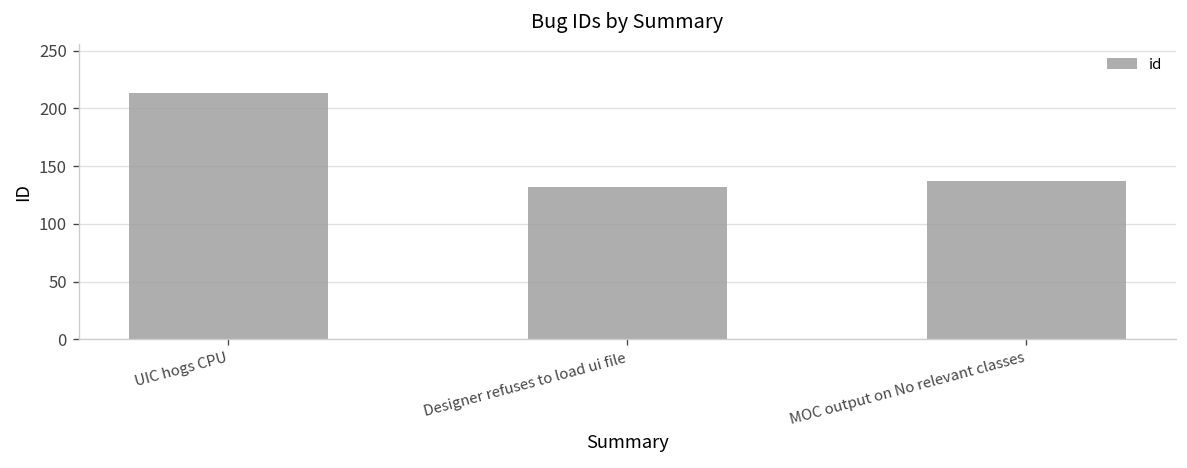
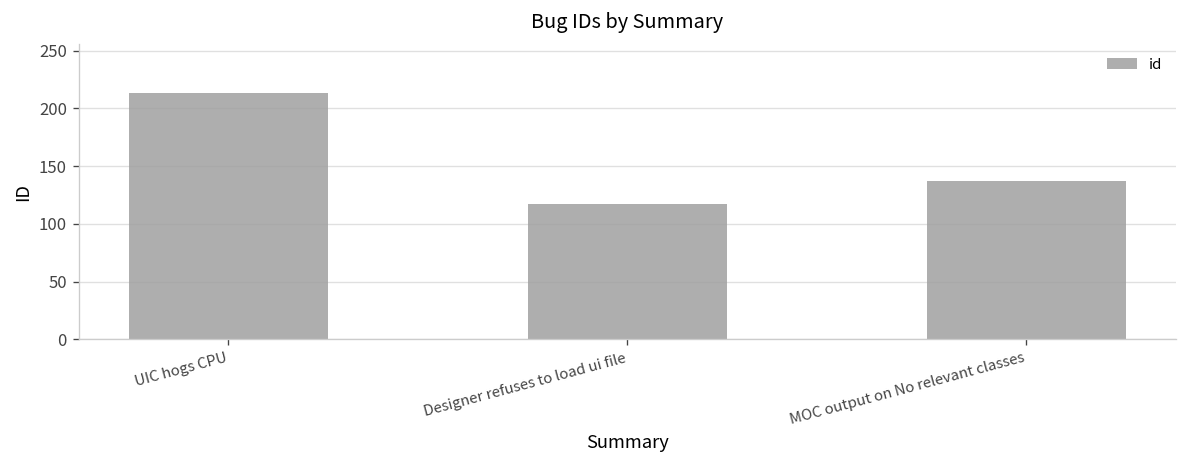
Designer refuses to load ui file: 130 -> 120
